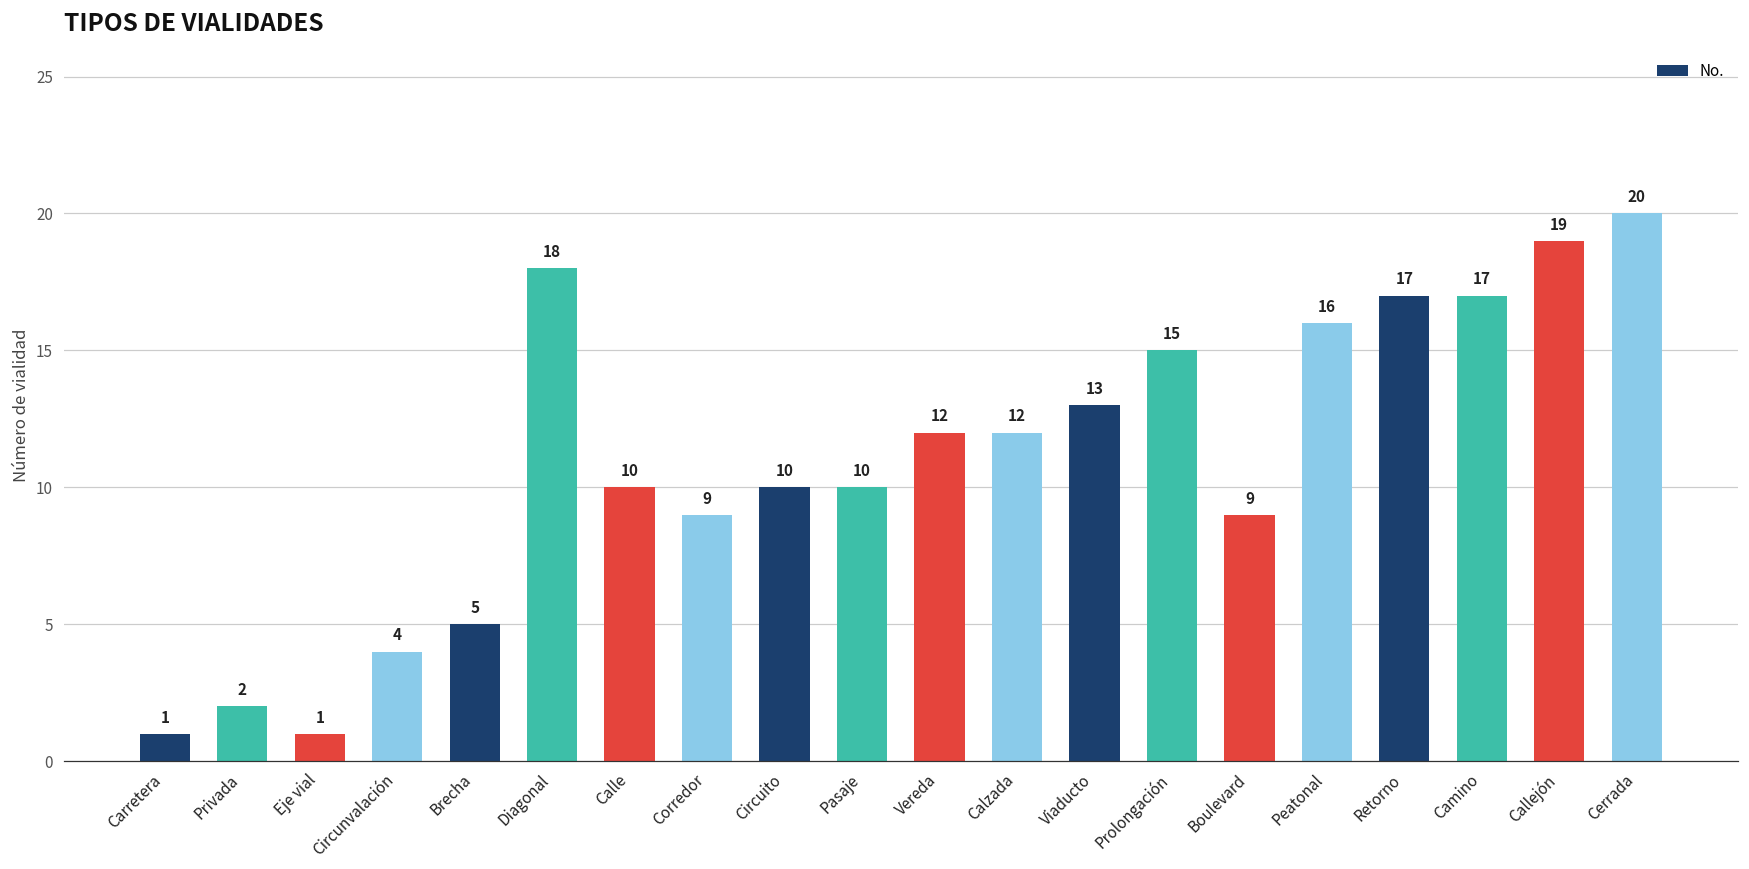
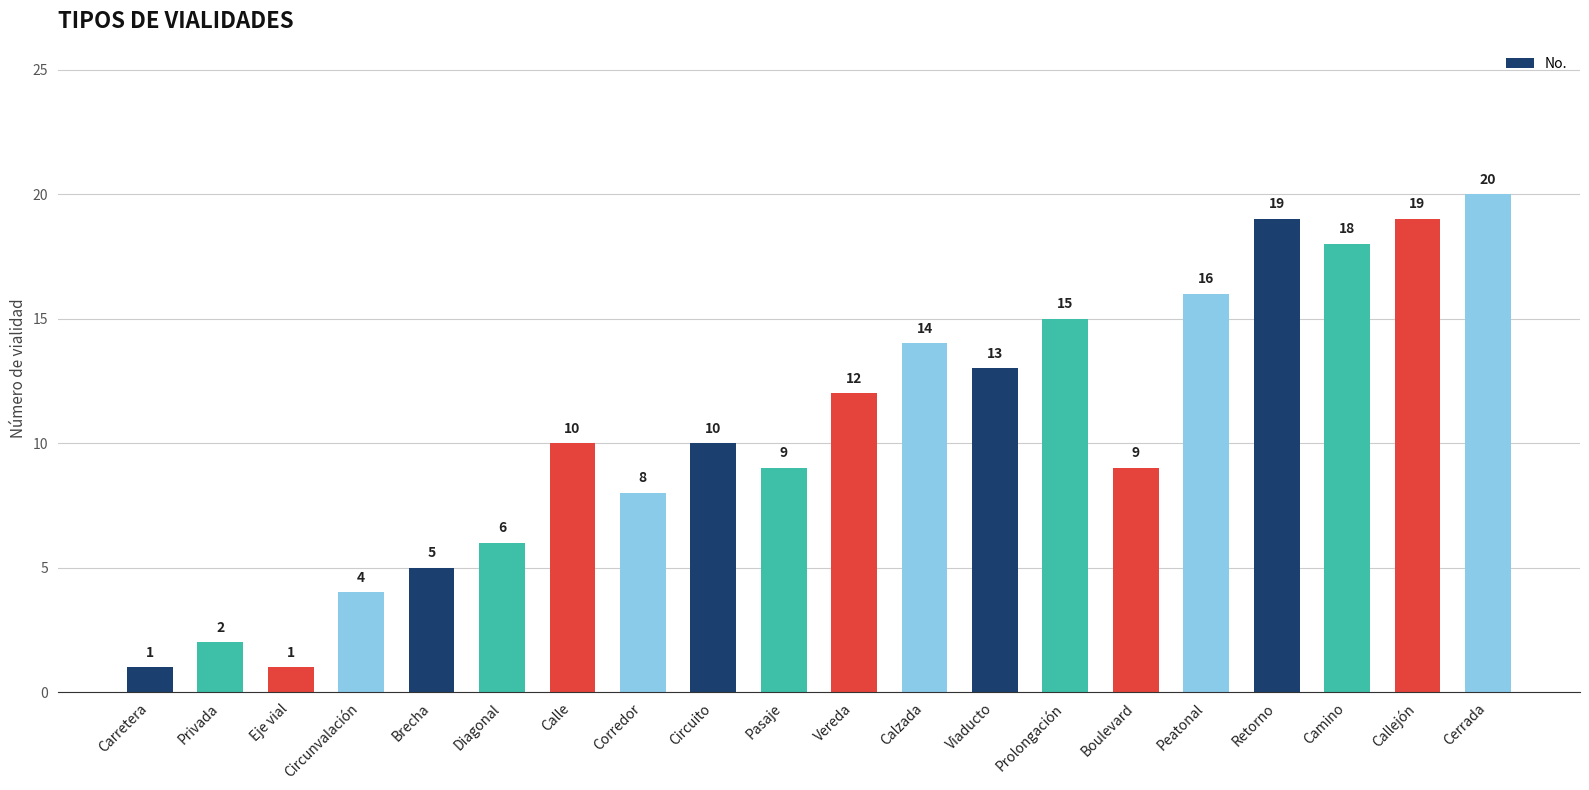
Diagonal: 18 -> 6
Corredor: 9 -> 8
Pasaje: 10 -> 9
Calzada: 12 -> 14
Retorno: 17 -> 19
Camino: 17 -> 18
